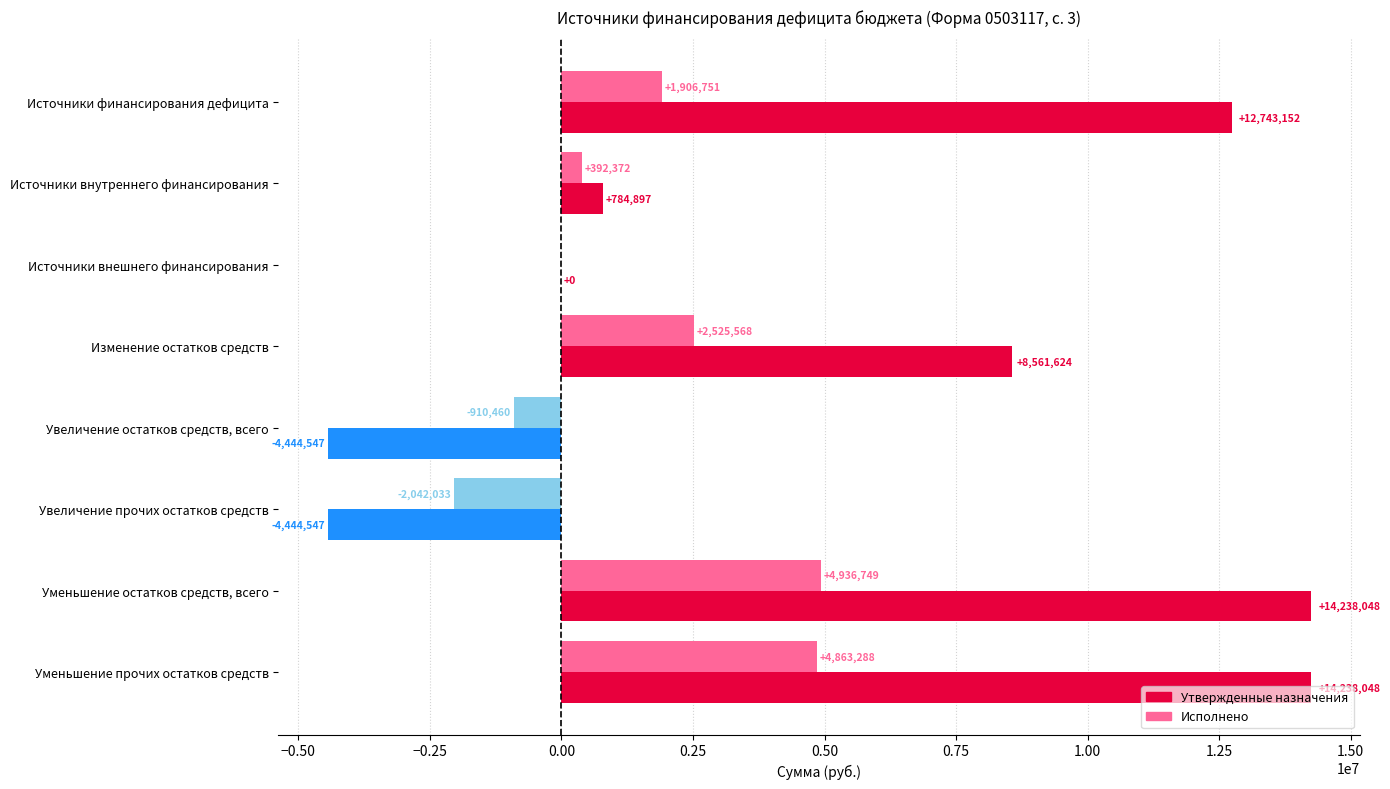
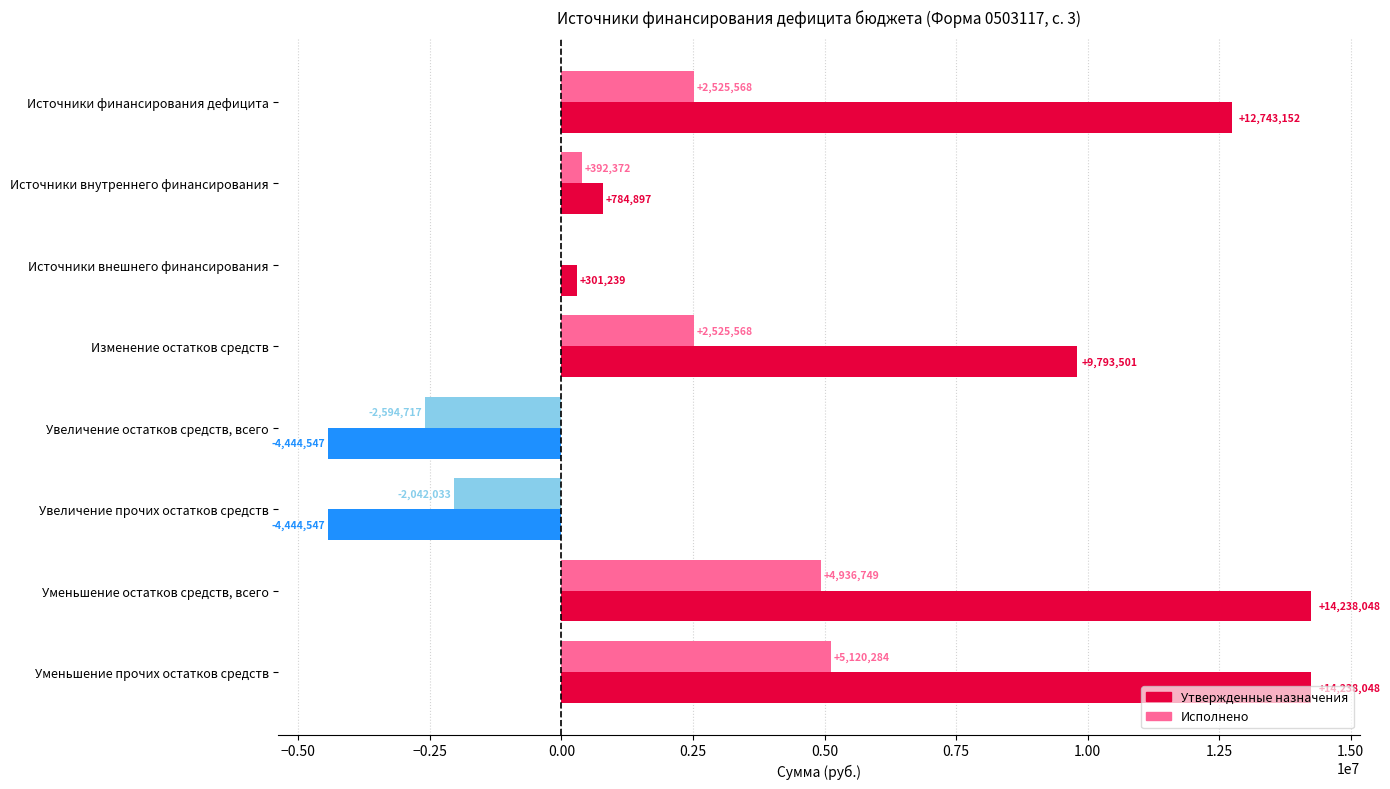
Исполнено, Источники финансирования дефицита: +1,906,751 -> +2,525,568
Утвержденные назначения, Источники внешнего финансирования: +0 -> +301,239
Утвержденные назначения, Изменение остатков средств: +8,561,624 -> +9,793,501
Исполнено, Увеличение остатков средств, всего: -910,460 -> -2,594,717
Исполнено, Уменьшение прочих остатков средств: +4,863,288 -> +5,120,284
